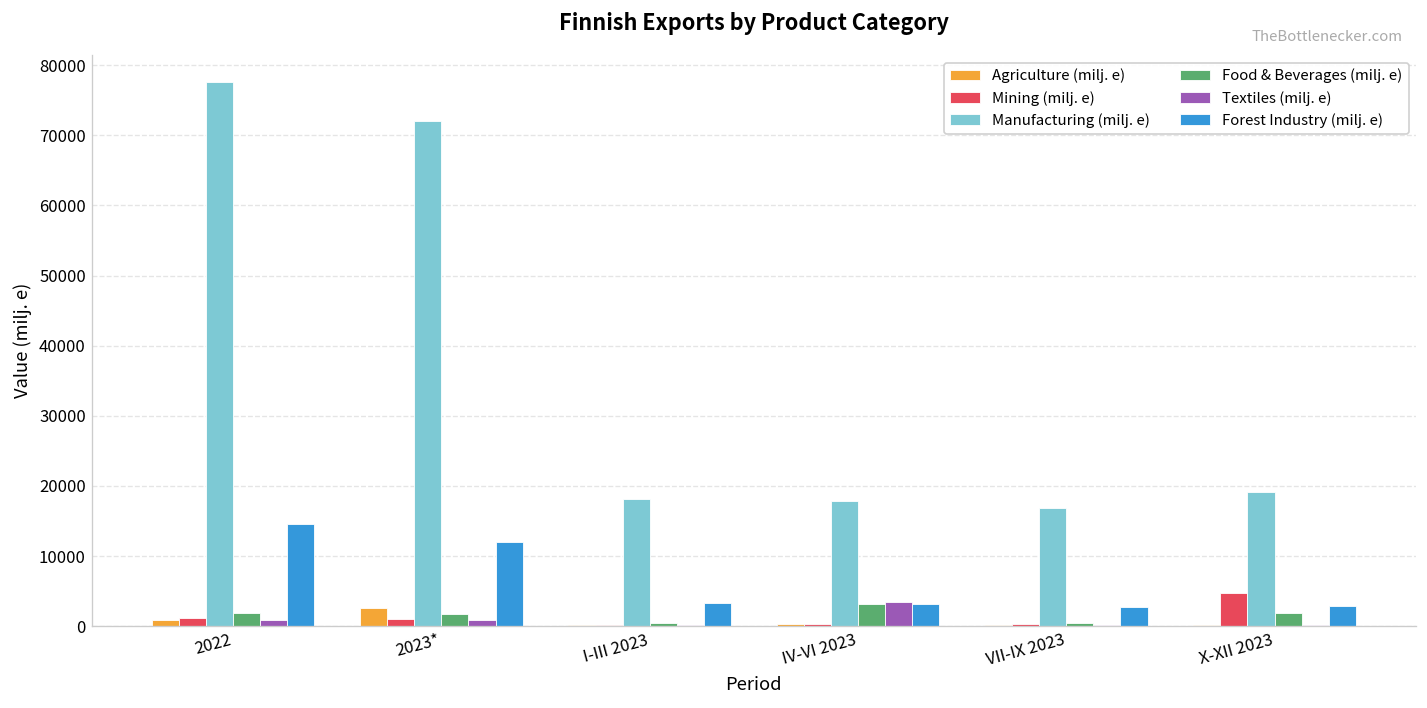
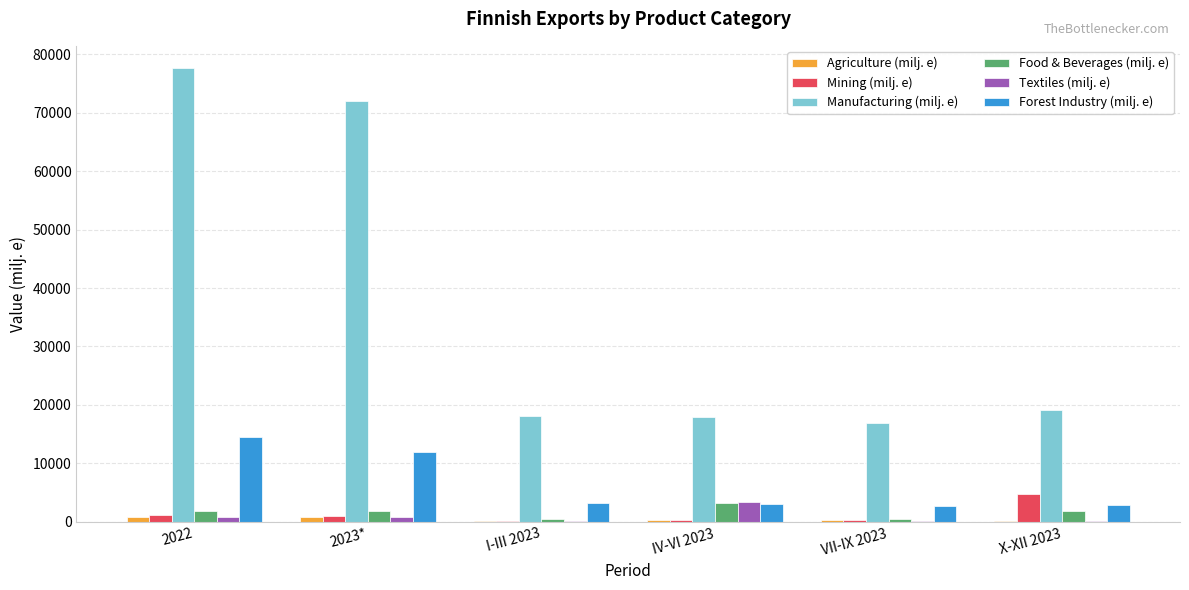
Agriculture (milj. e), 2023*: 3000 -> 1000
